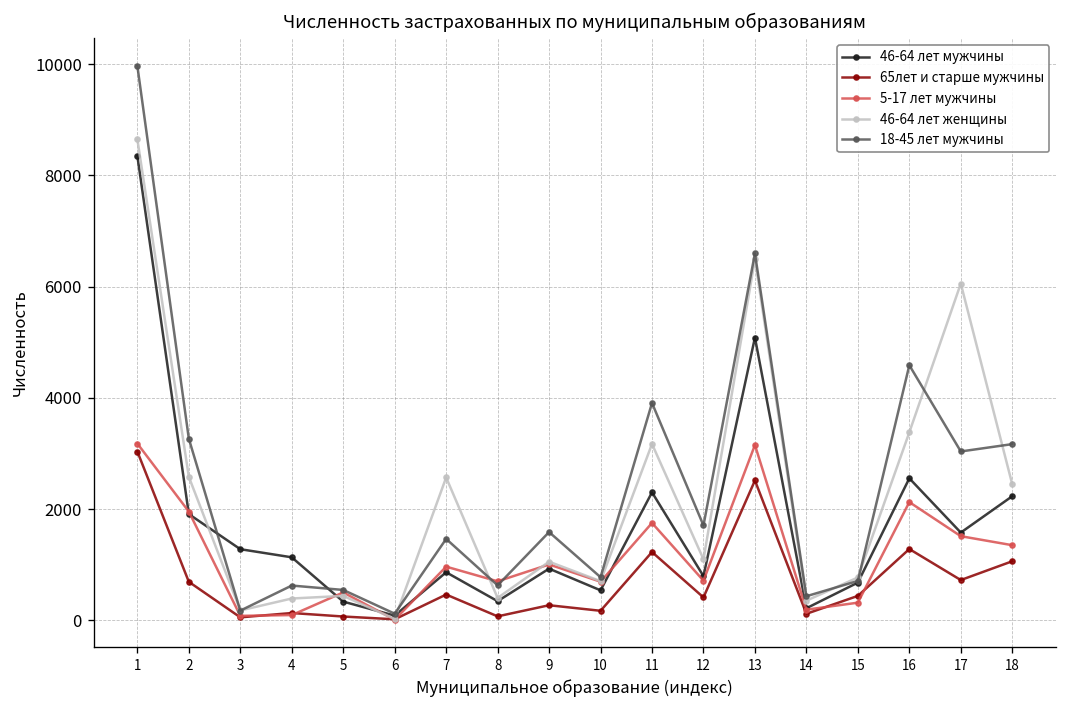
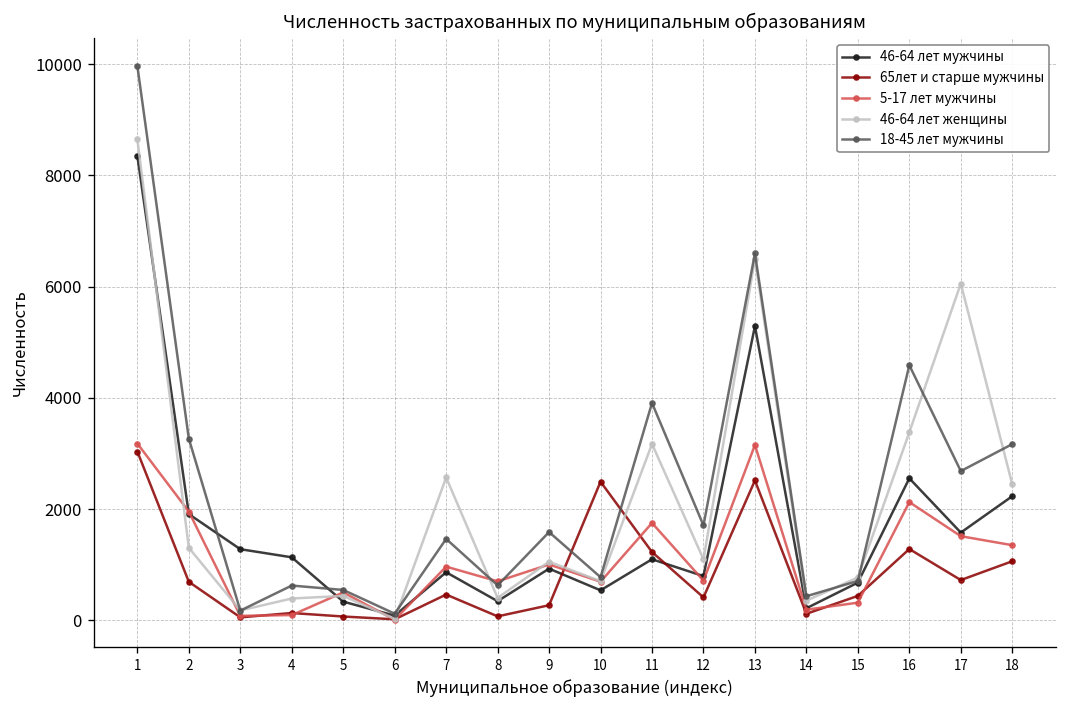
46-64 лет женщины, 2: 2600 -> 1300
65лет и старше мужчины, 10: 200 -> 2500
46-64 лет мужчины, 11: 2300 -> 1100
46-64 лет мужчины, 13: 5100 -> 5300
18-45 лет мужчины, 17: 3000 -> 2700
